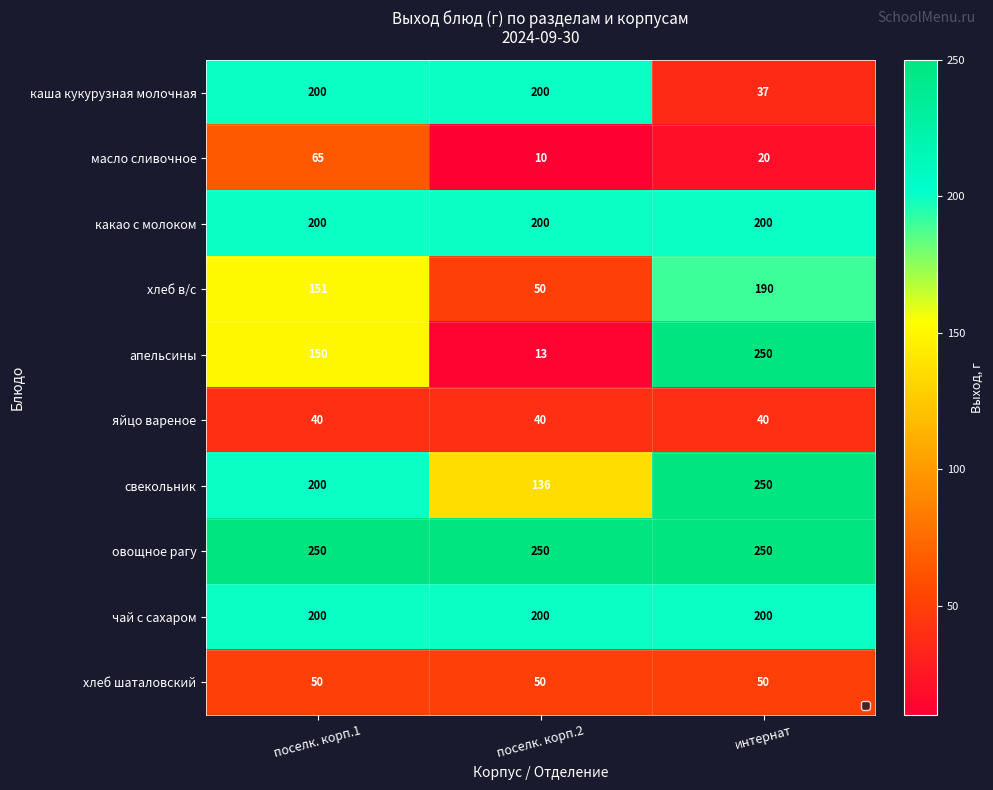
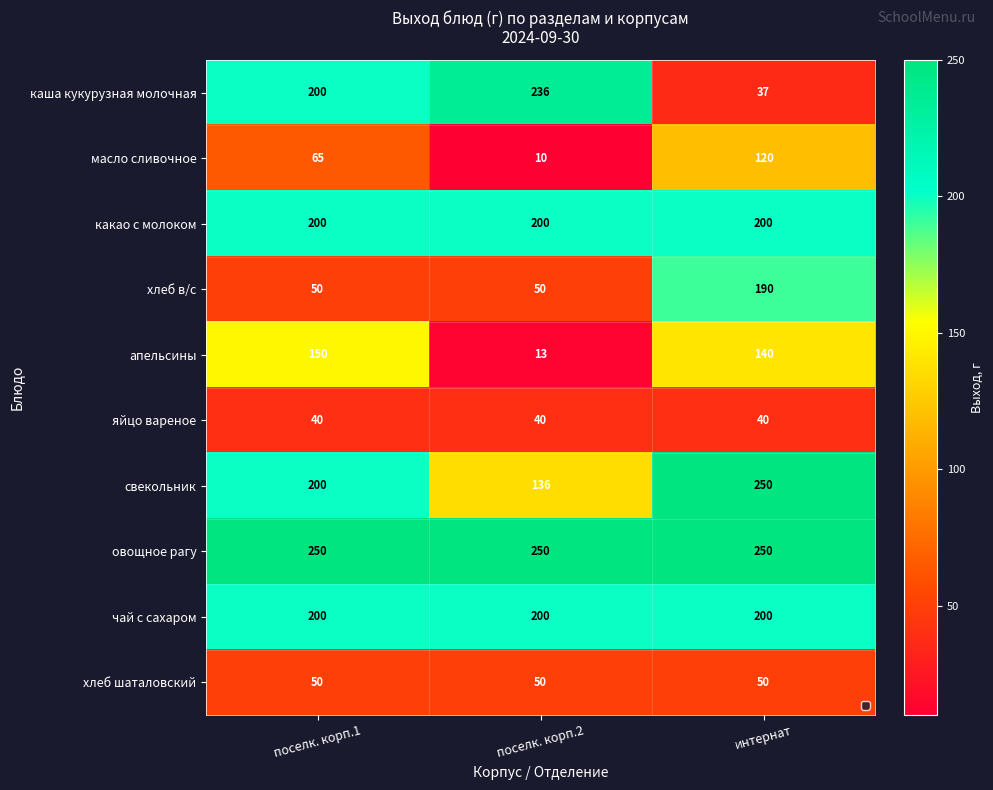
каша кукурузная молочная, поселк. корп.2: 200 -> 236
масло сливочное, интернат: 20 -> 120
хлеб в/с, поселк. корп.1: 151 -> 50
апельсины, интернат: 250 -> 140
